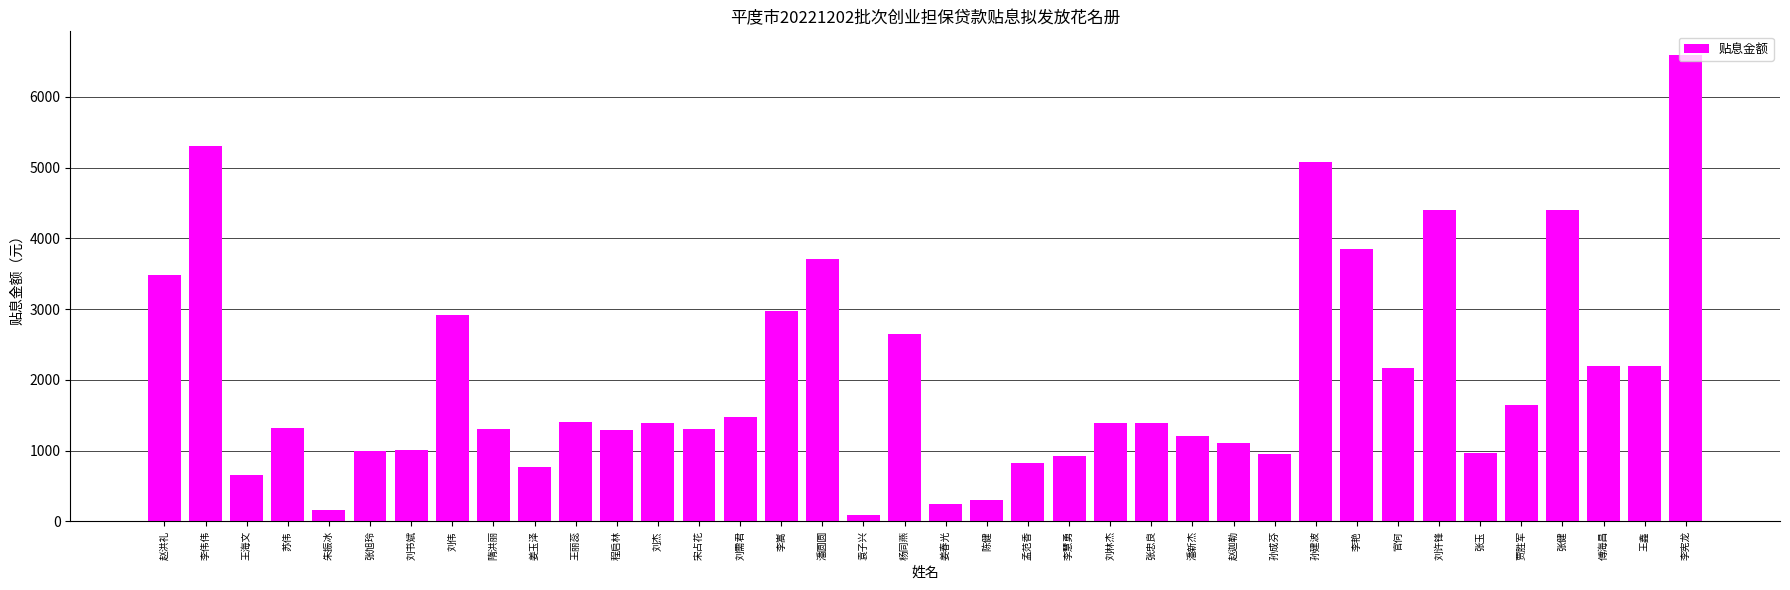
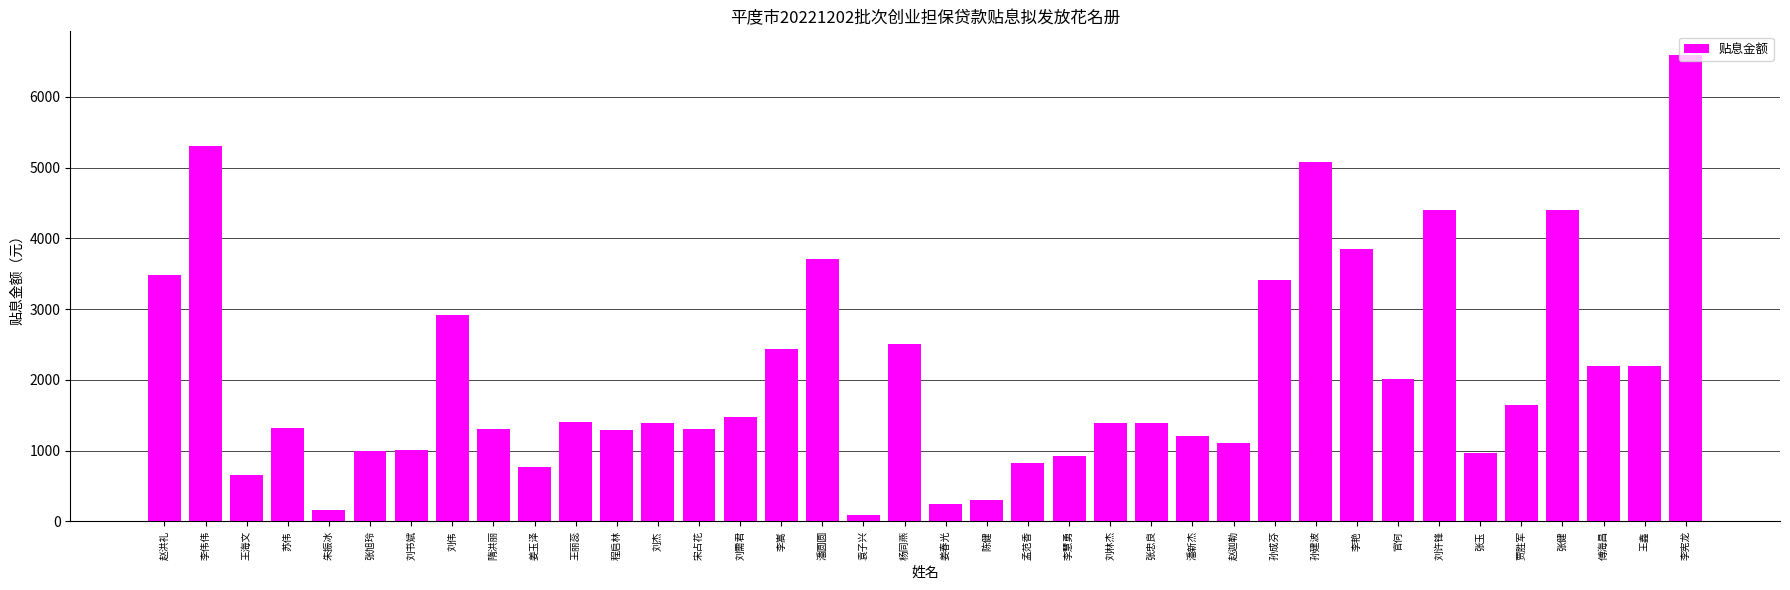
李嵩: 3000 -> 2400
杨同燕: 2600 -> 2500
孙成芬: 1000 -> 3400
官何: 2200 -> 2000
